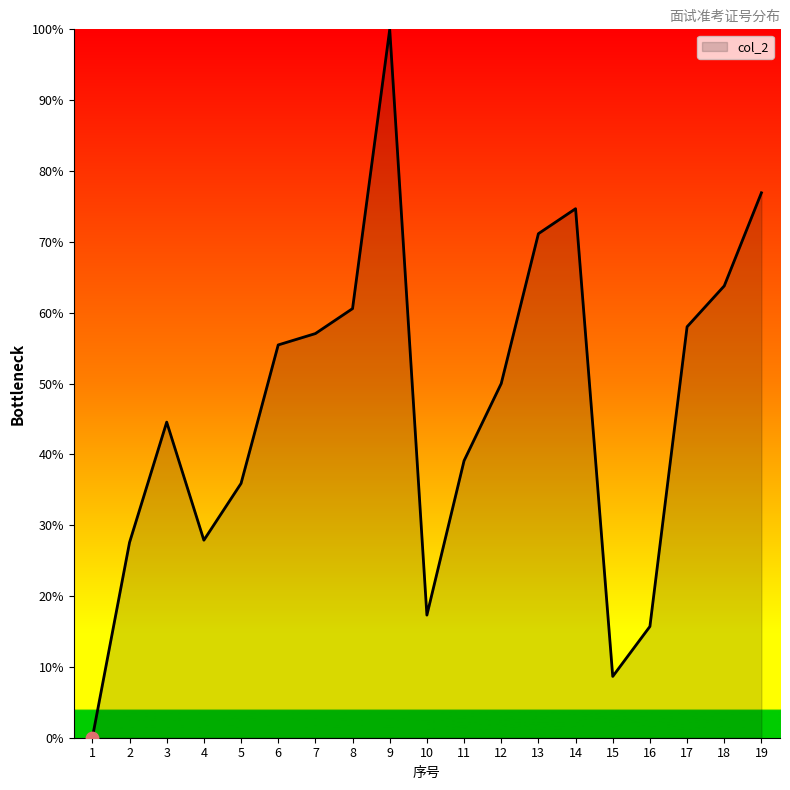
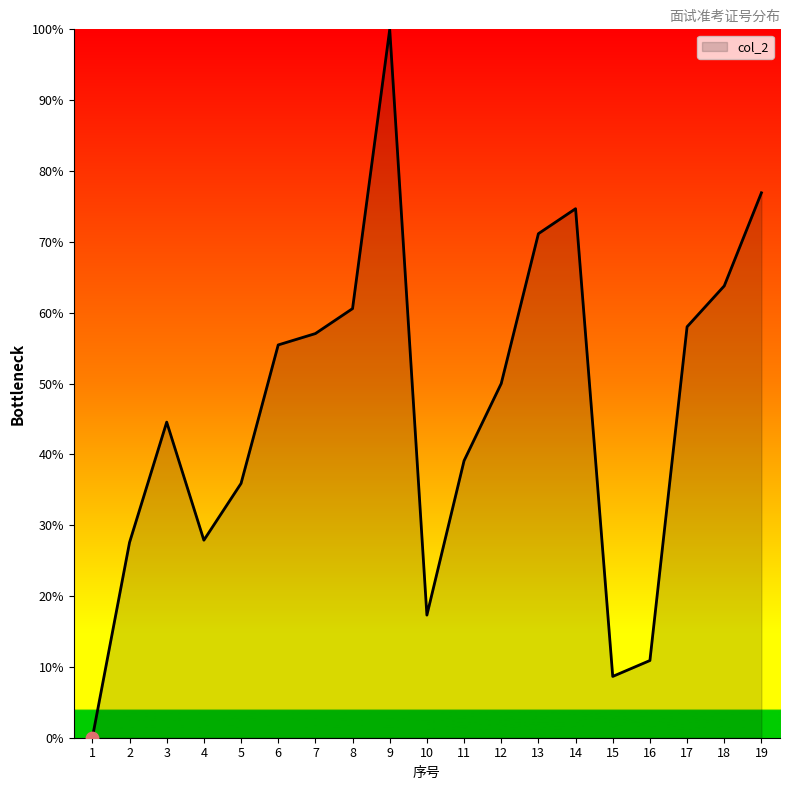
col_2, 16: 16% -> 11%
